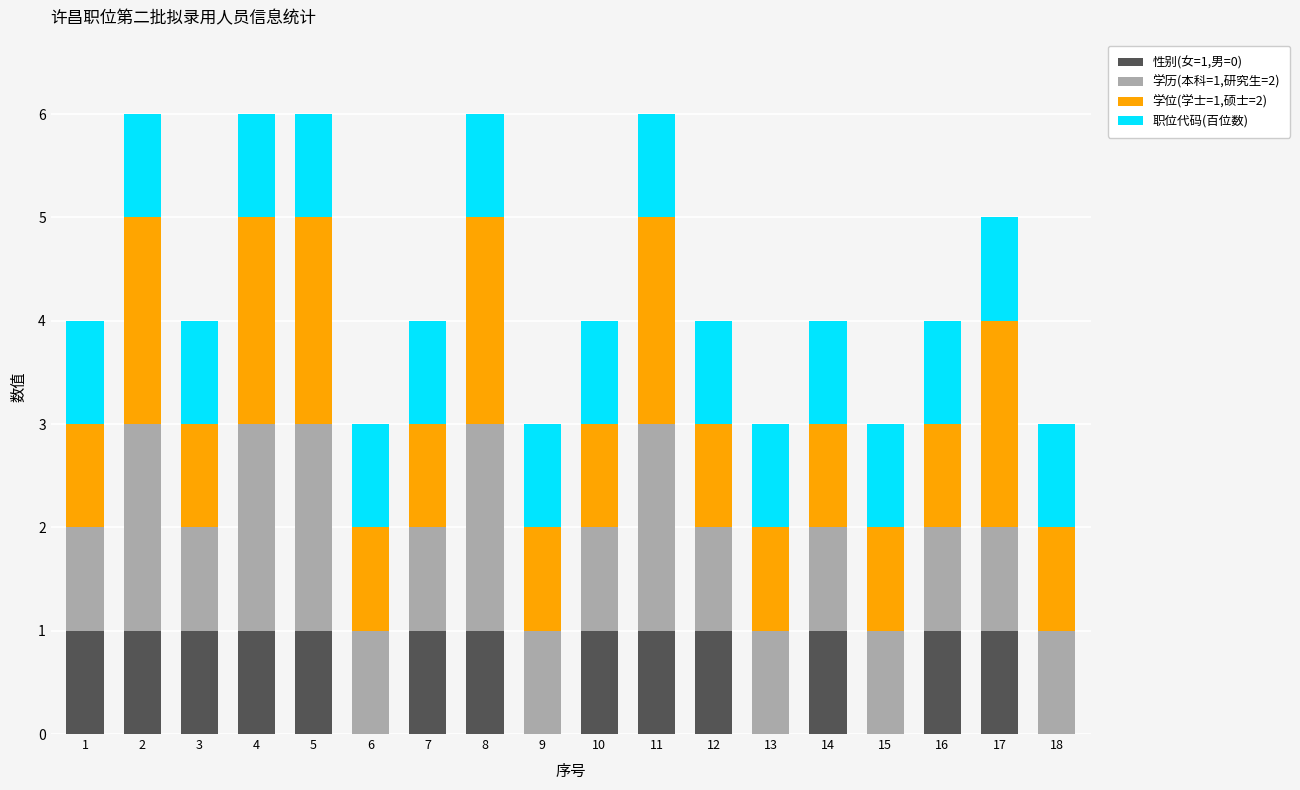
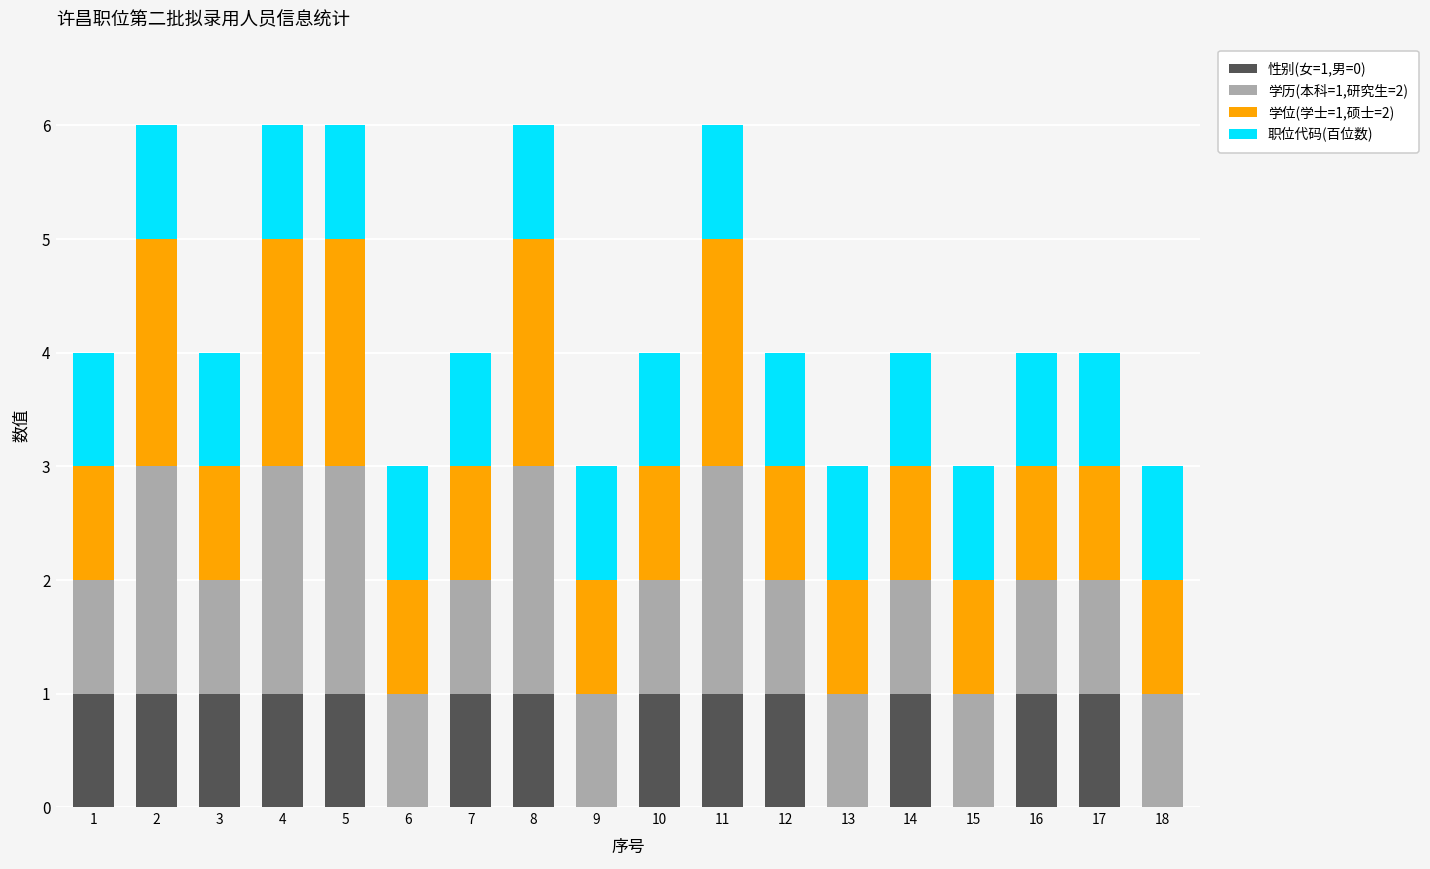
学位(学士=1,硕士=2), 17: 2 -> 1
